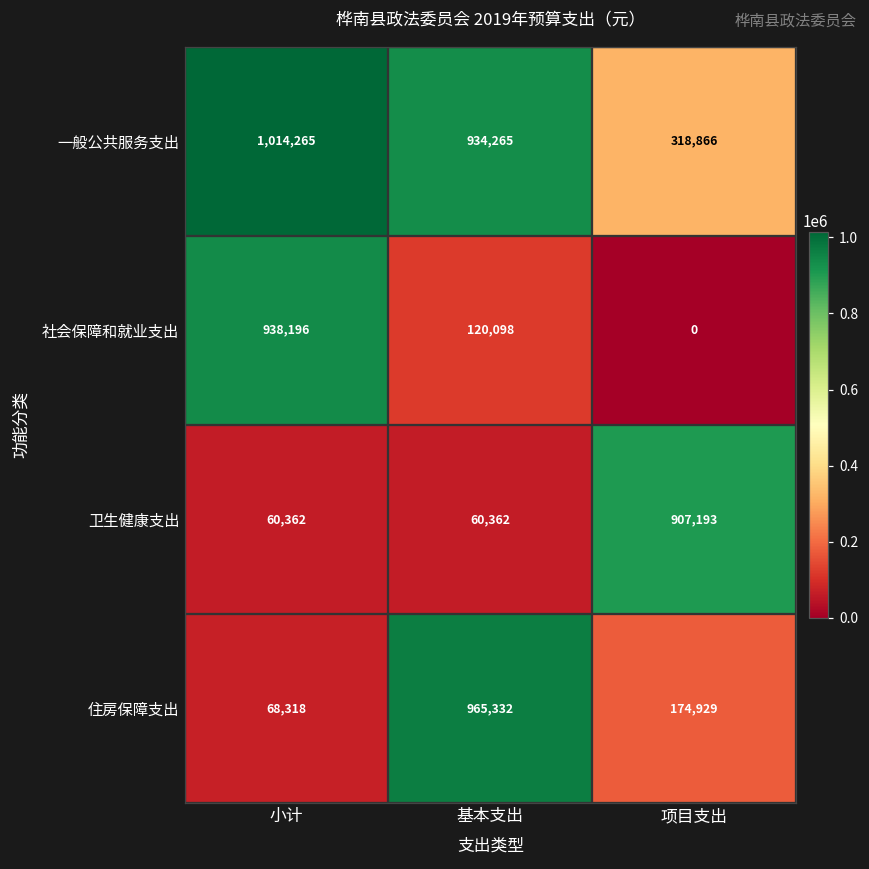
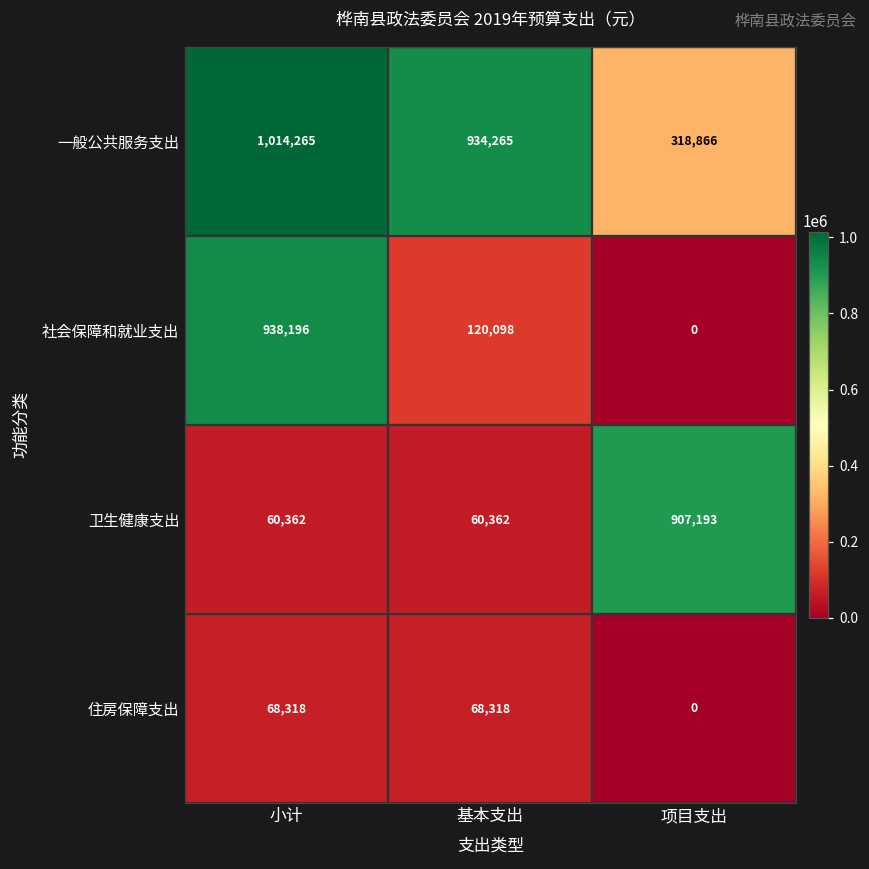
住房保障支出, 基本支出: 965,332 -> 68,318
住房保障支出, 项目支出: 174,929 -> 0
